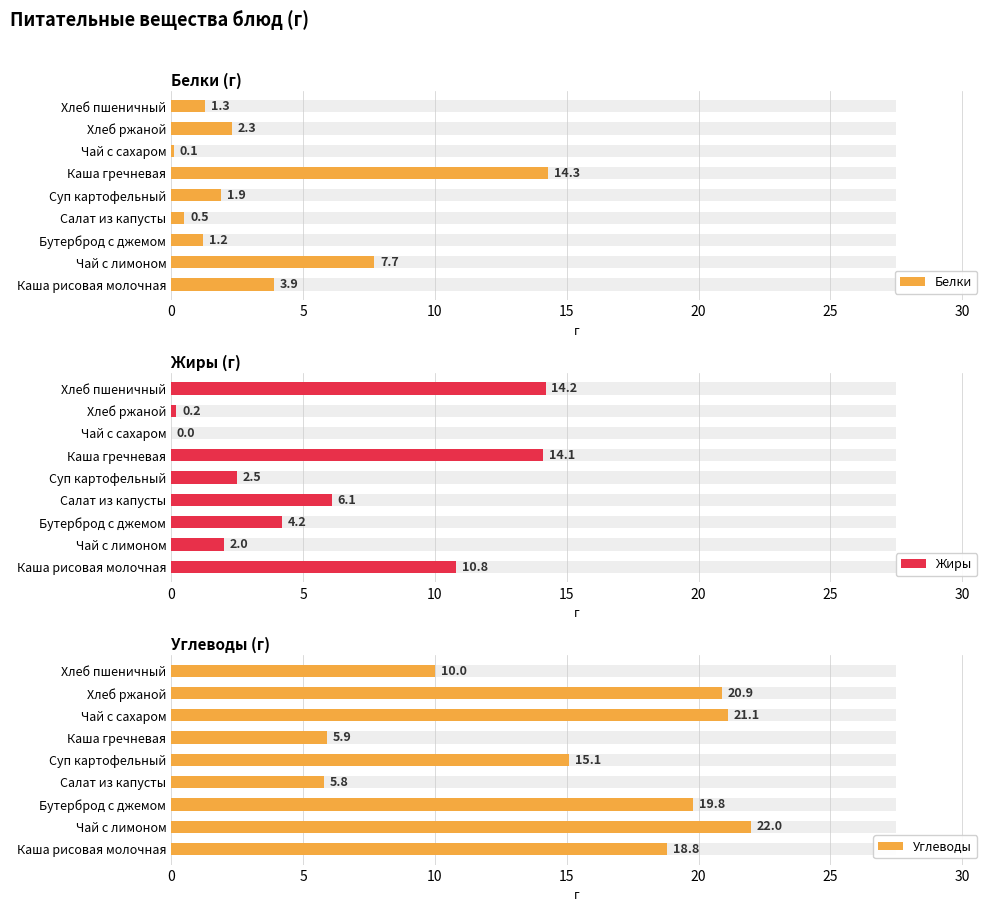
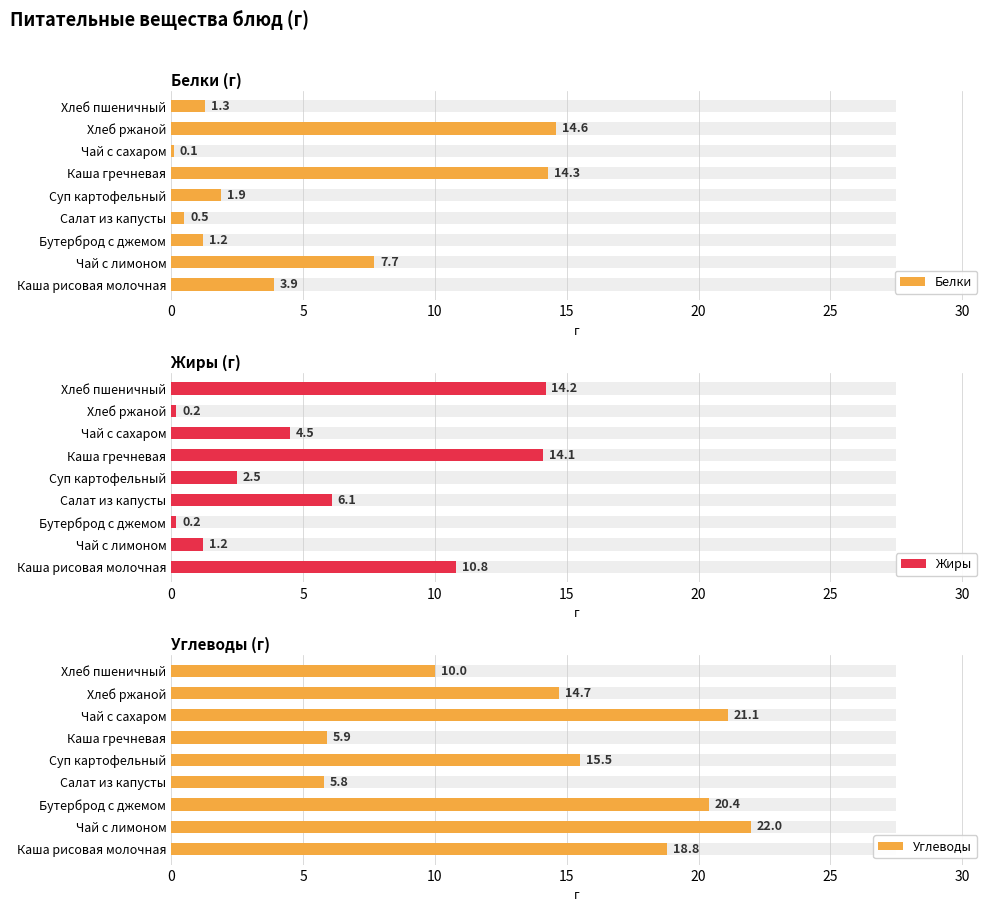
Белки (г), Белки, Хлеб ржаной: 2.3 -> 14.6
Жиры (г), Жиры, Чай с сахаром: 0.0 -> 4.5
Жиры (г), Жиры, Бутерброд с джемом: 4.2 -> 0.2
Жиры (г), Жиры, Чай с лимоном: 2.0 -> 1.2
Углеводы (г), Углеводы, Хлеб ржаной: 20.9 -> 14.7
Углеводы (г), Углеводы, Суп картофельный: 15.1 -> 15.5
Углеводы (г), Углеводы, Бутерброд с джемом: 19.8 -> 20.4
